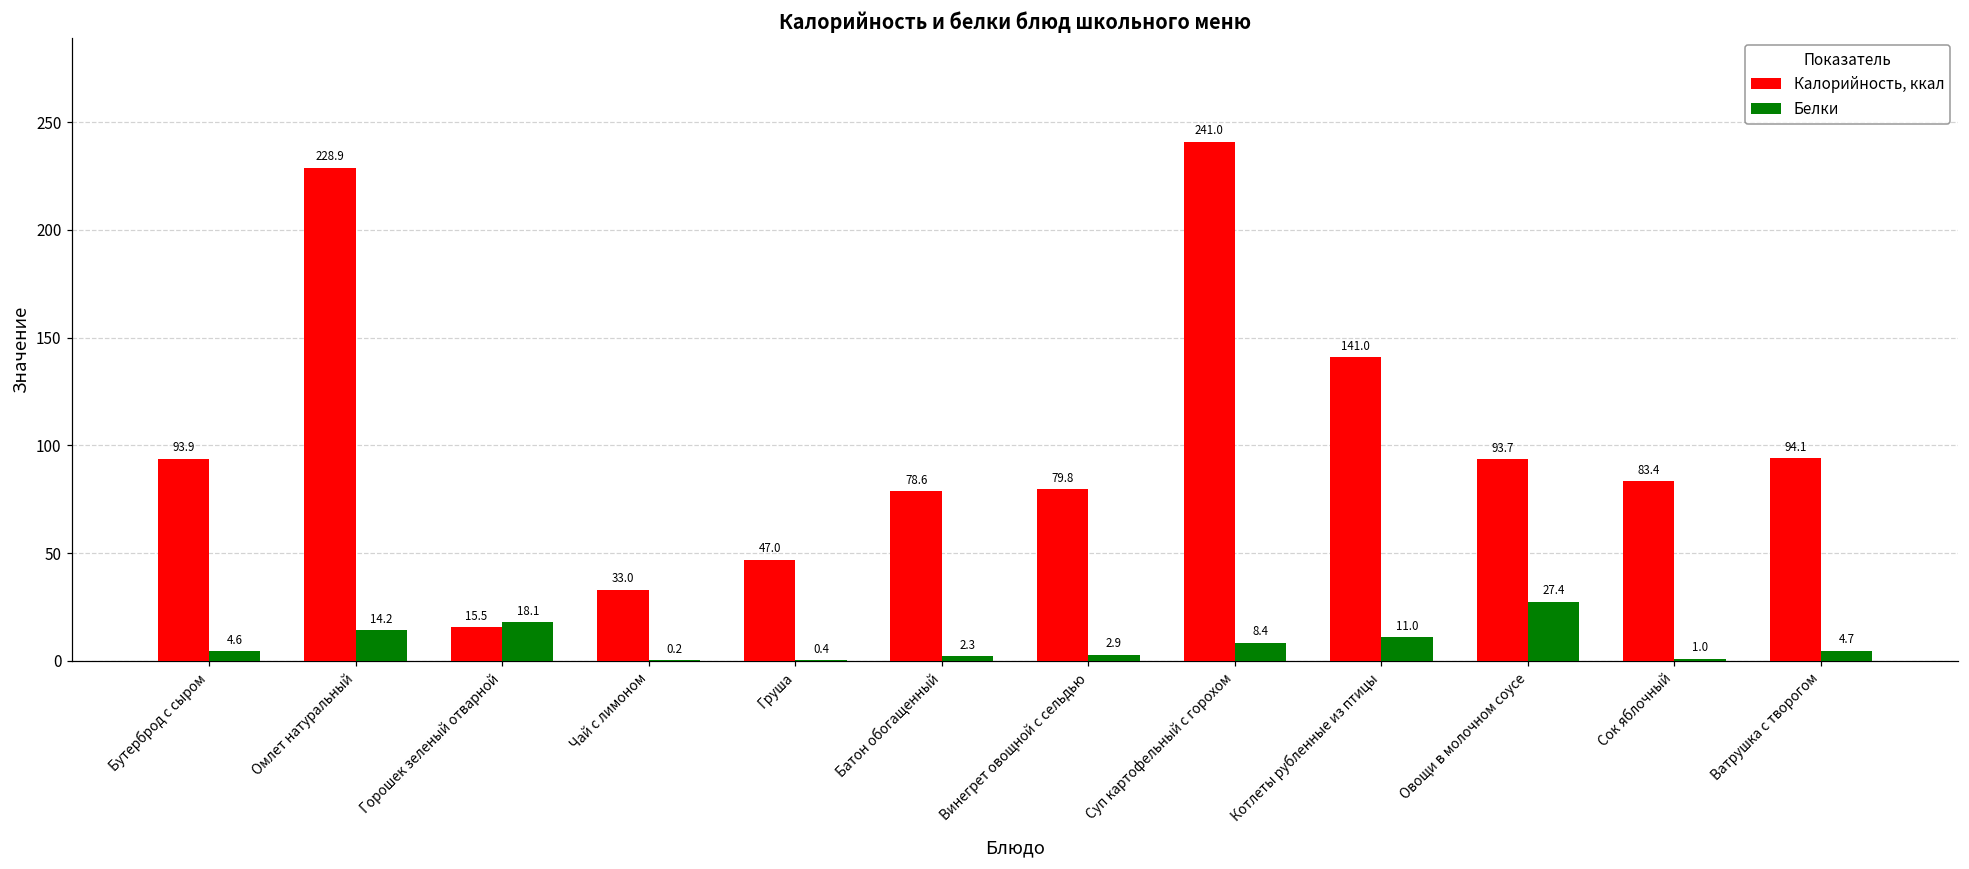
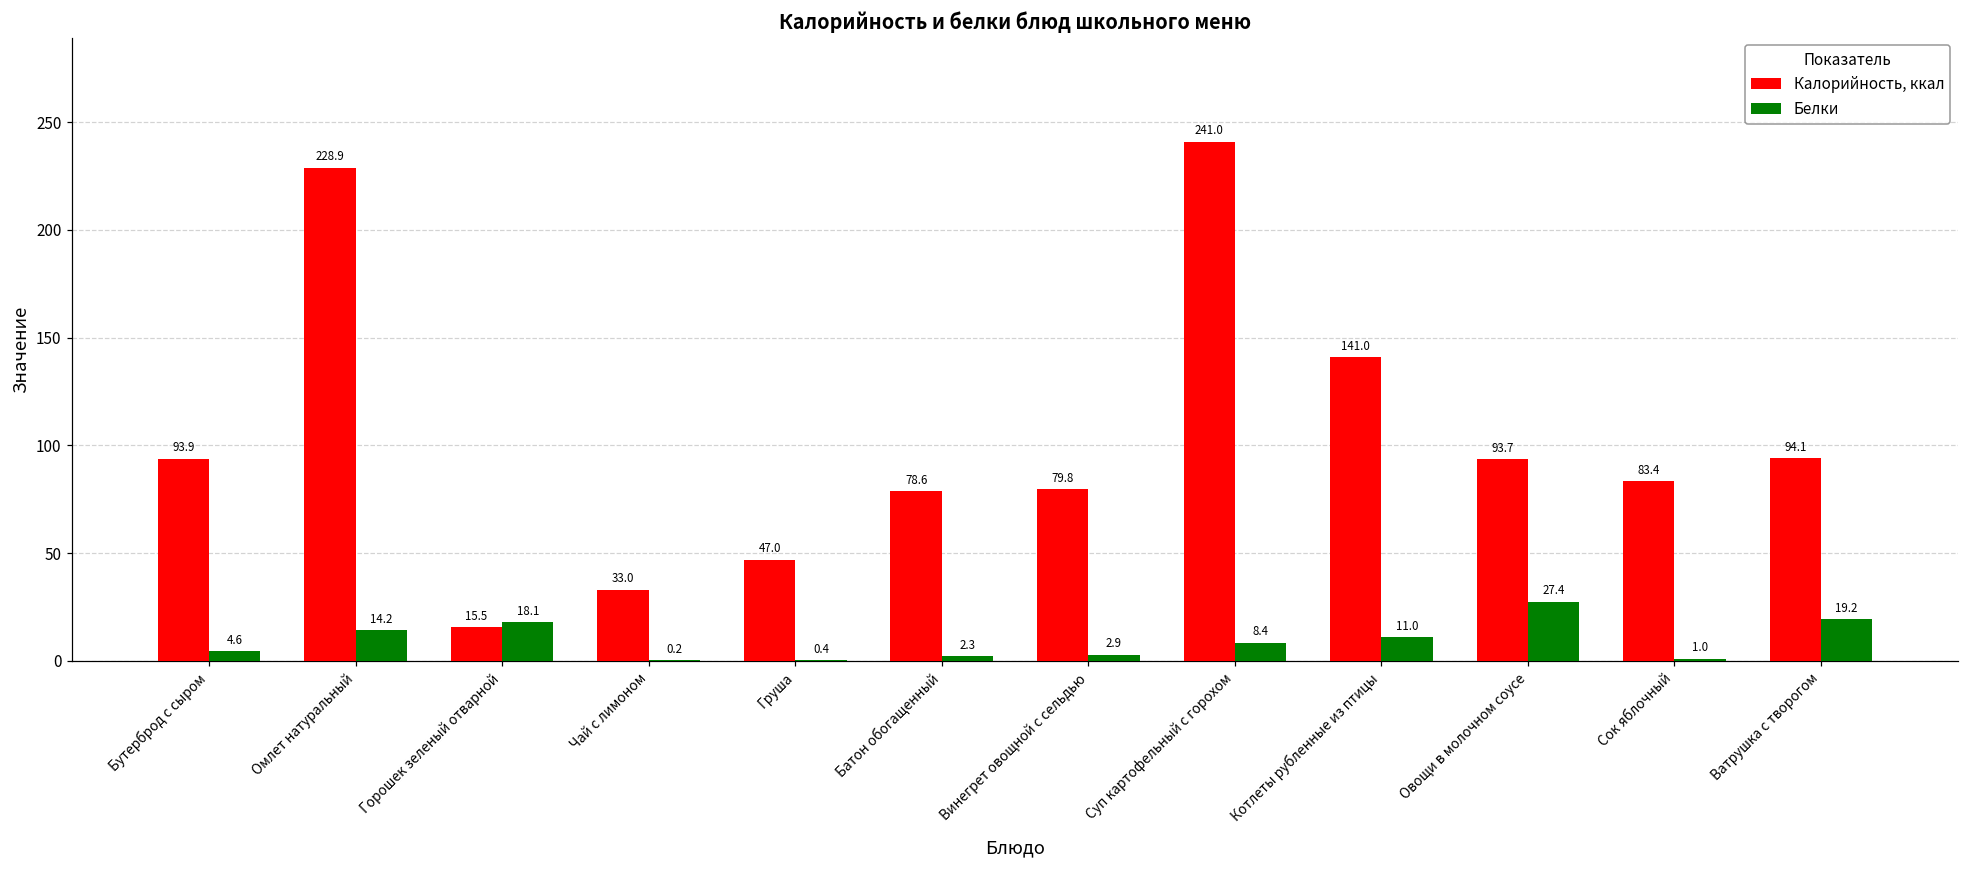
Белки, Ватрушка с творогом: 4.7 -> 19.2
